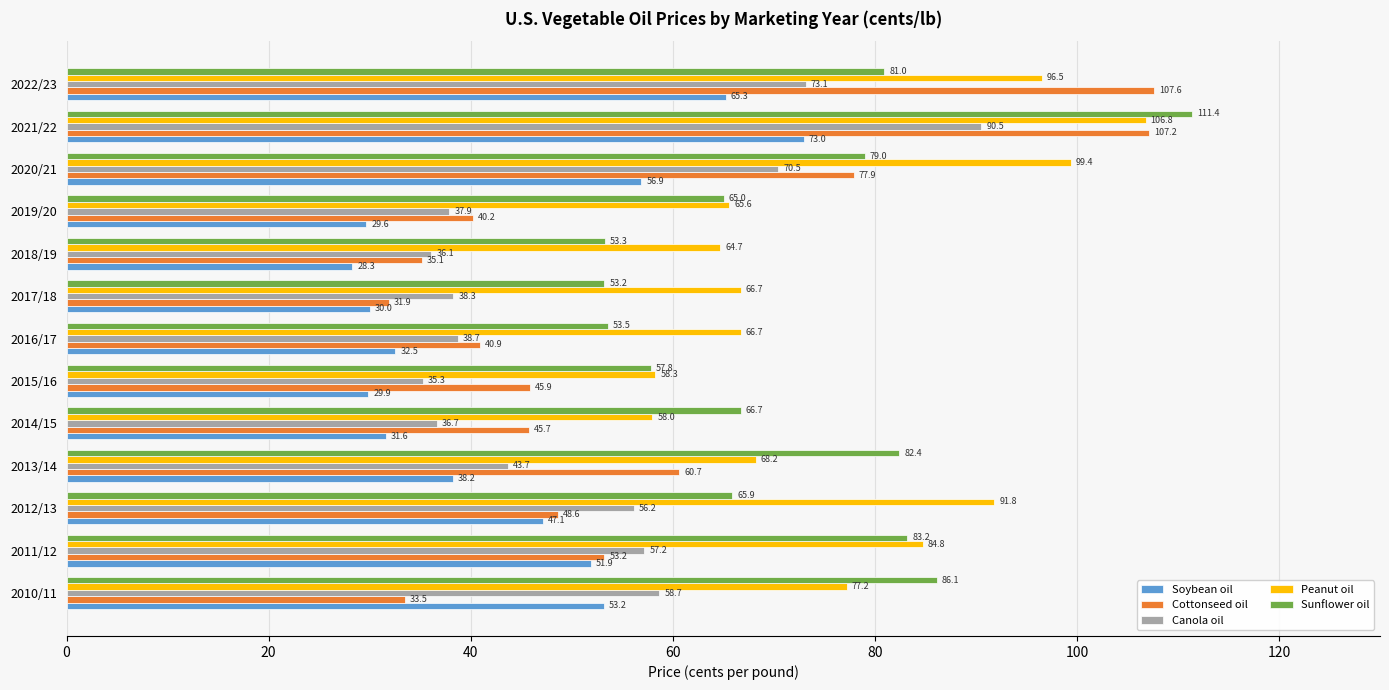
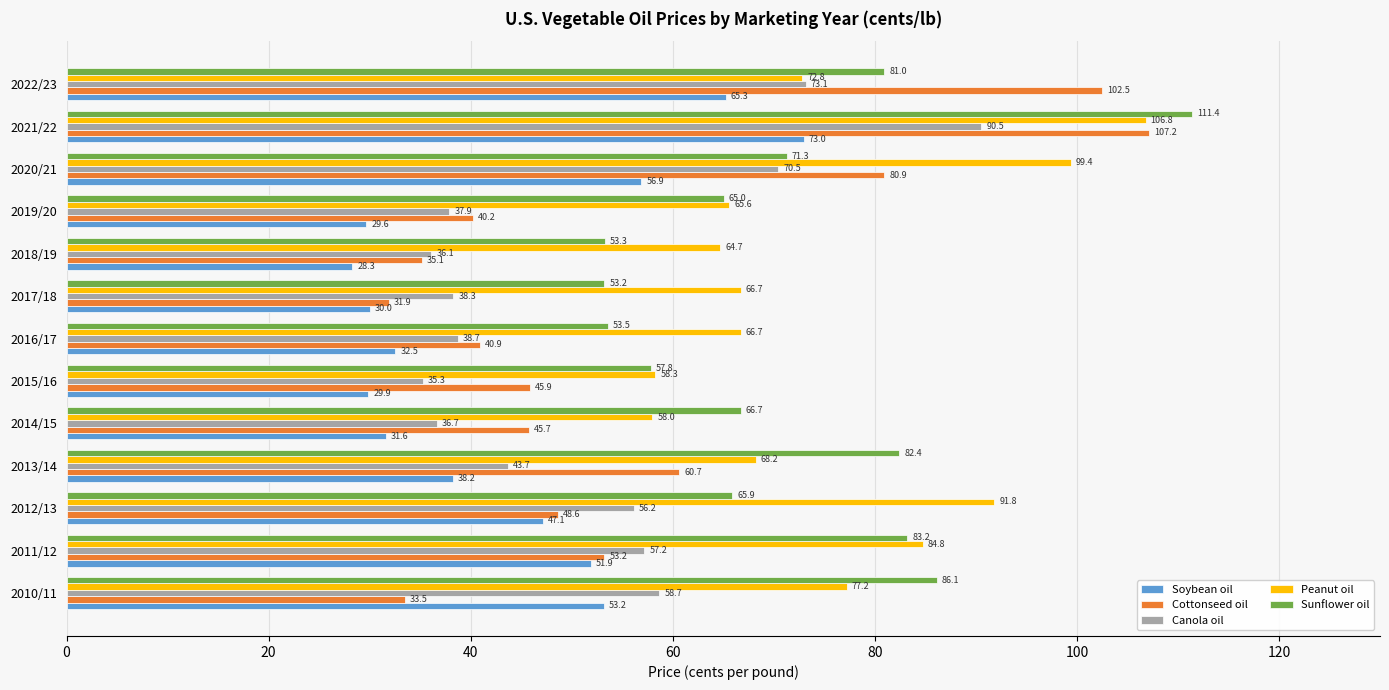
Peanut oil, 2022/23: 96.5 -> 72.8
Cottonseed oil, 2022/23: 107.6 -> 102.5
Sunflower oil, 2020/21: 79.0 -> 71.3
Cottonseed oil, 2020/21: 77.9 -> 80.9
